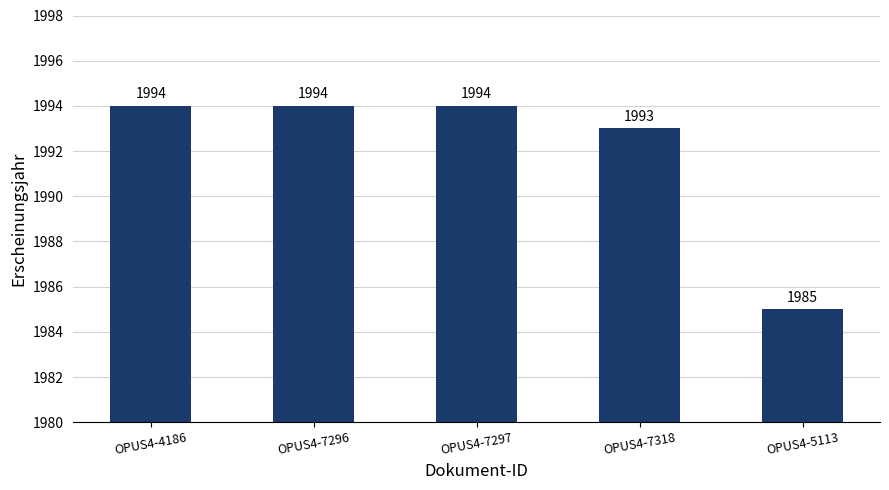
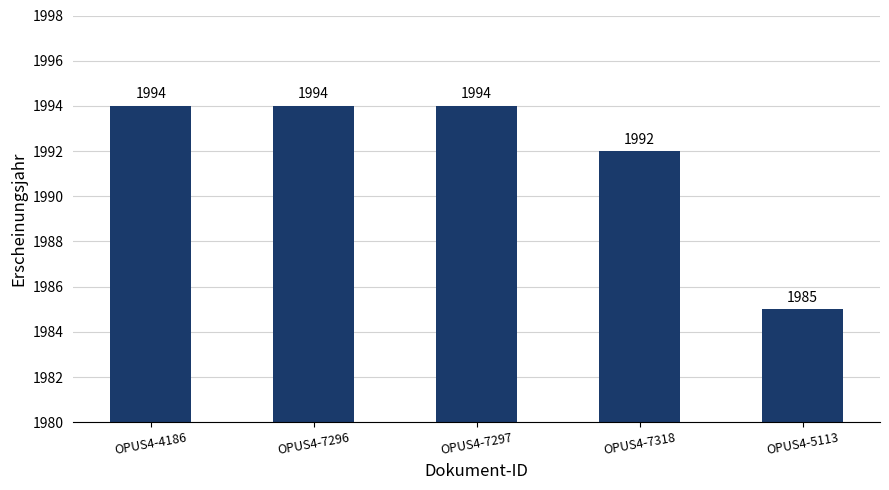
OPUS4-7318: 1993 -> 1992
